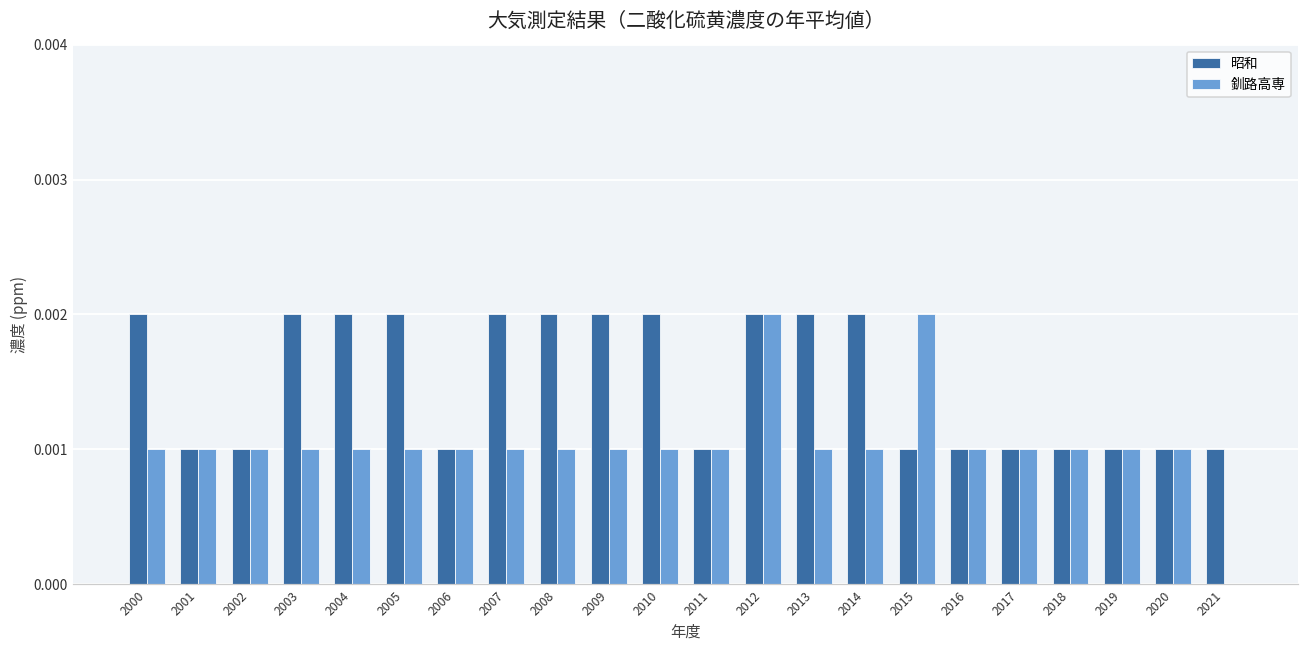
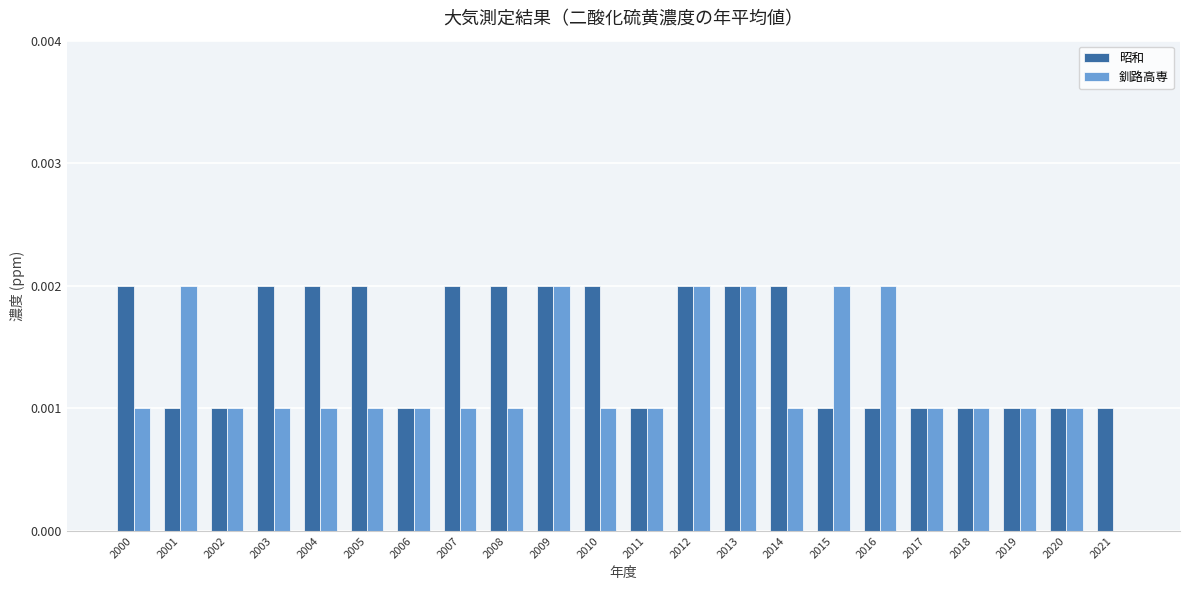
釧路高専, 2001: 0.001 -> 0.002
釧路高専, 2009: 0.001 -> 0.002
釧路高専, 2013: 0.001 -> 0.002
釧路高専, 2016: 0.001 -> 0.002
